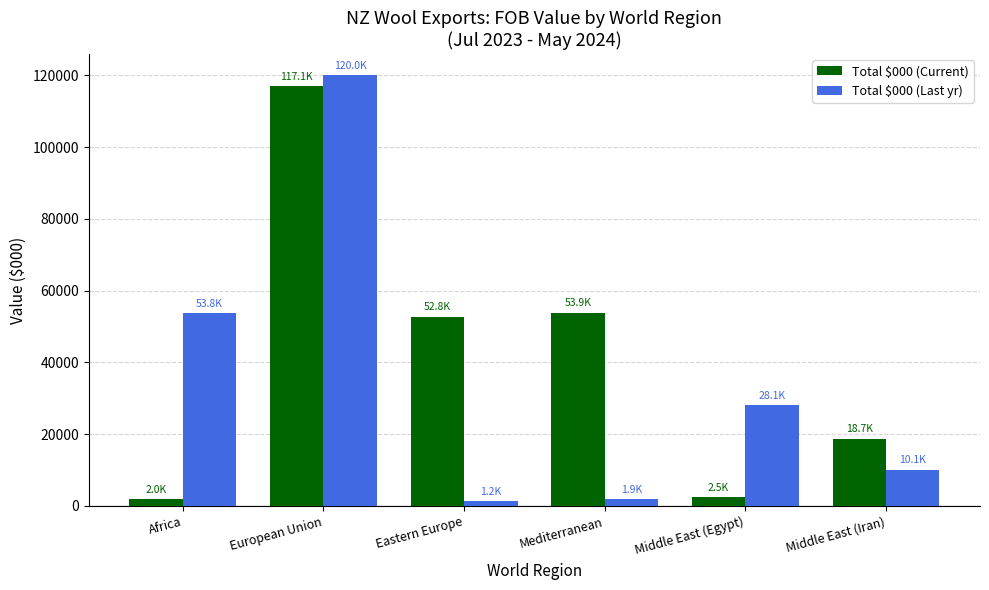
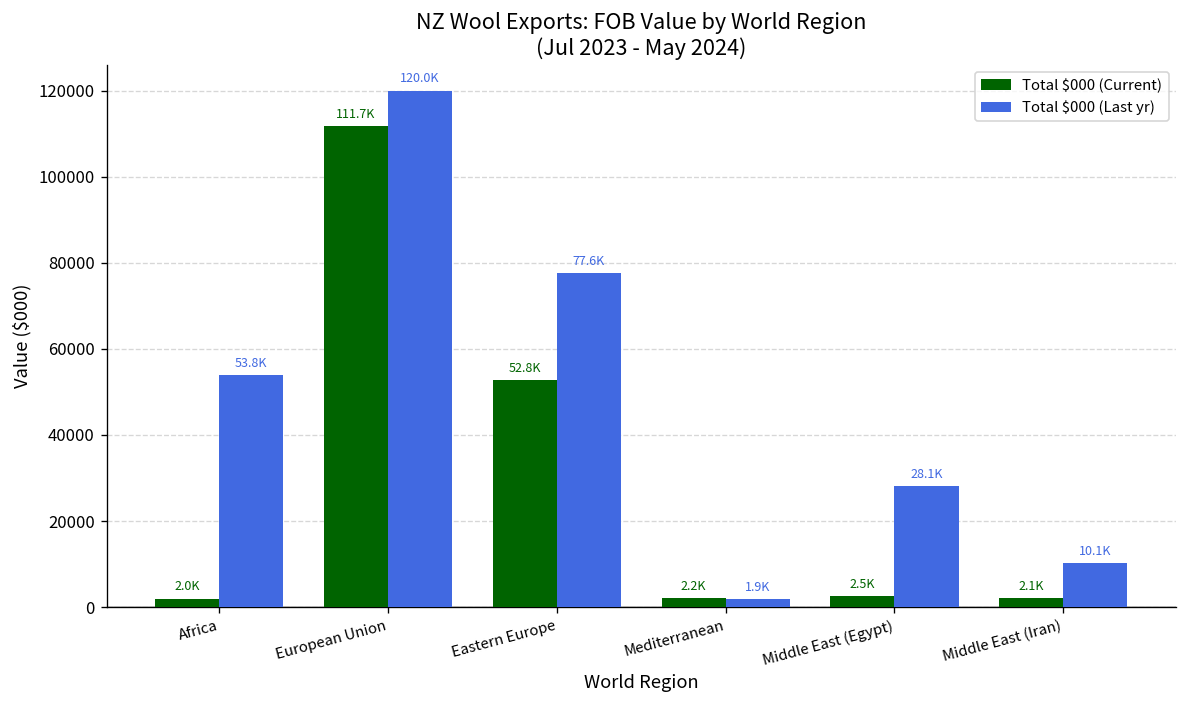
Total $000 (Current), European Union: 117.1K -> 111.7K
Total $000 (Last yr), Eastern Europe: 1.2K -> 77.6K
Total $000 (Current), Mediterranean: 53.9K -> 2.2K
Total $000 (Current), Middle East (Iran): 18.7K -> 2.1K
